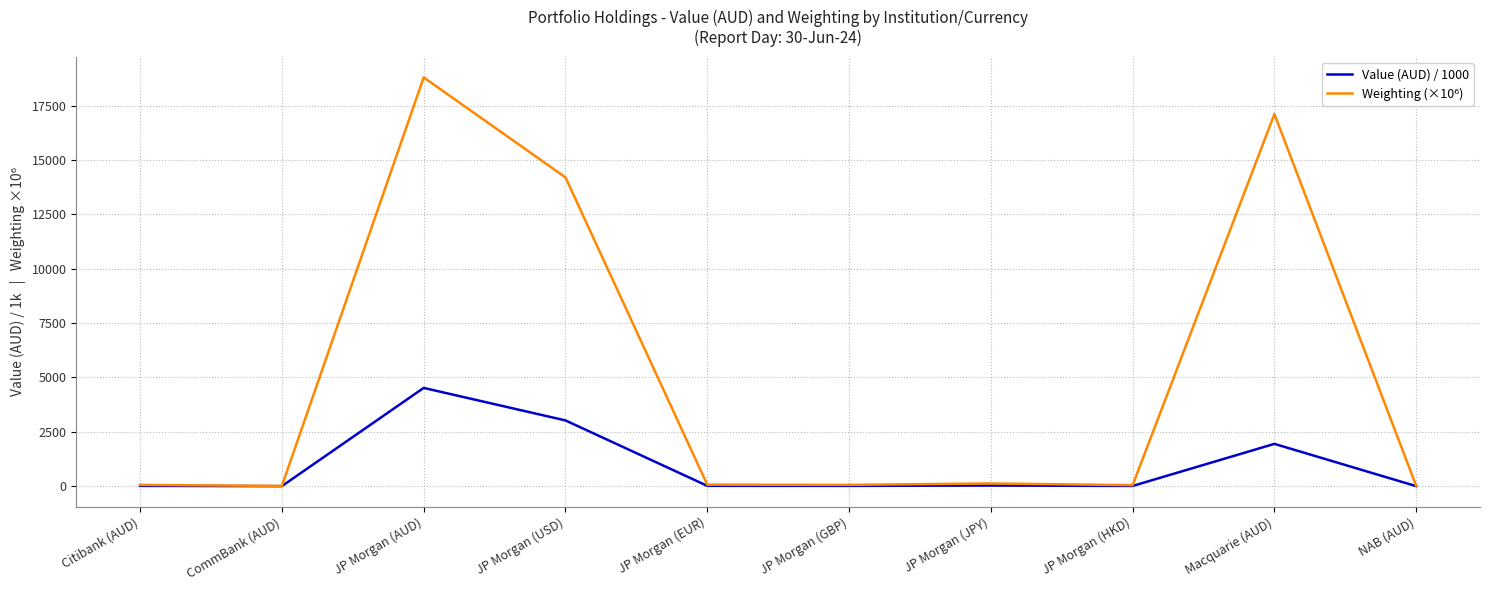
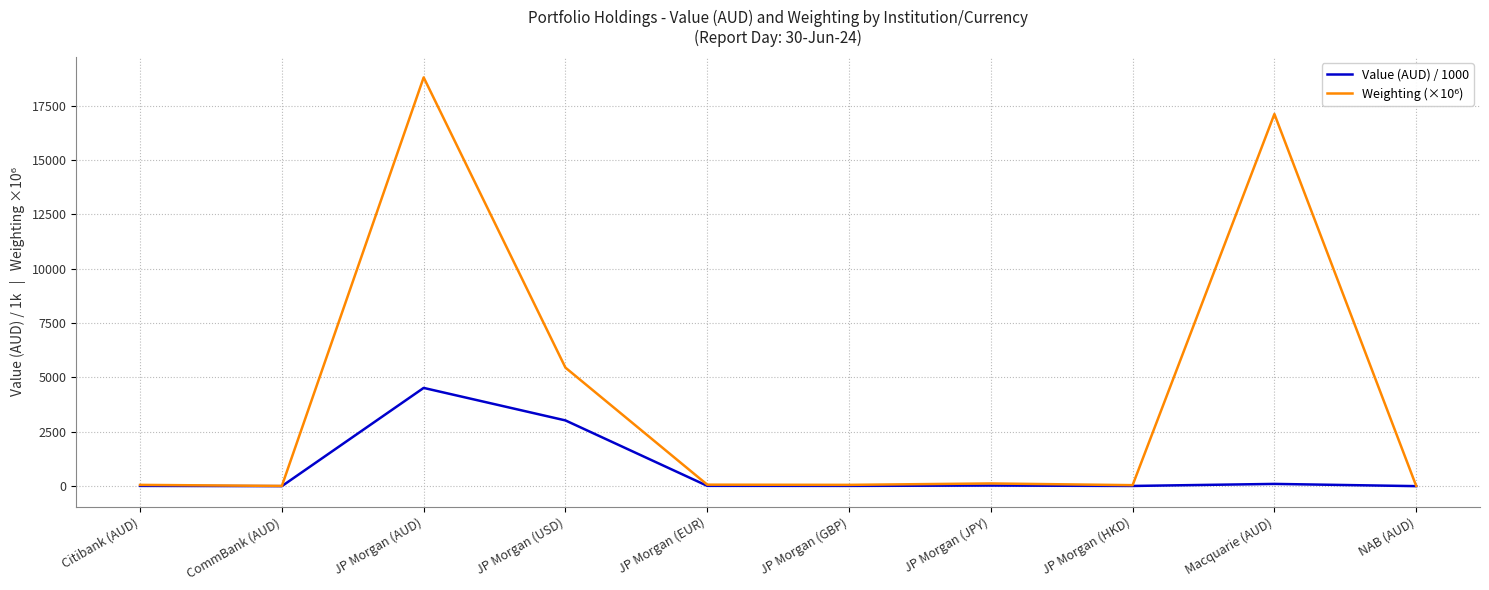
Weighting (×10⁶), JP Morgan (USD): 14200 -> 5500
Value (AUD) / 1000, Macquarie (AUD): 1900 -> 100
